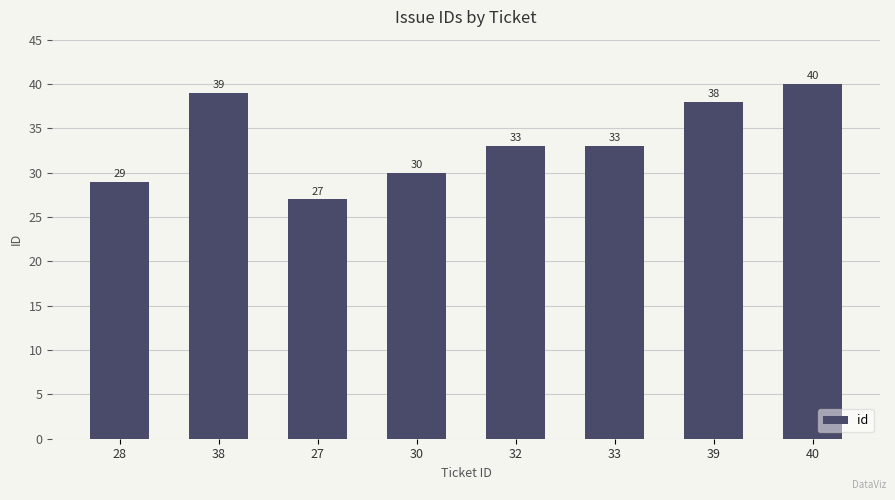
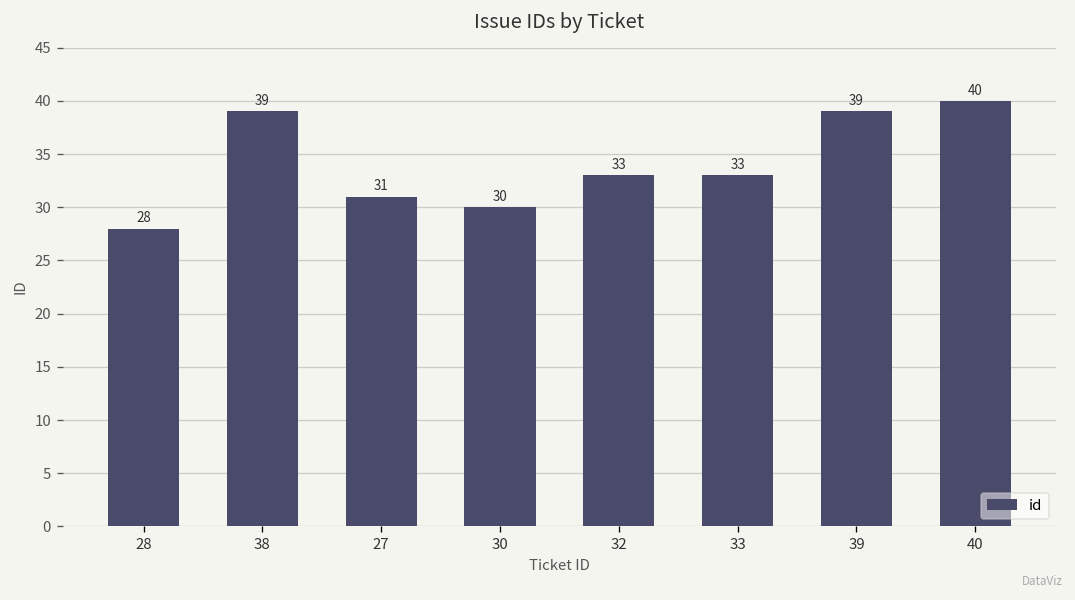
28: 29 -> 28
27: 27 -> 31
39: 38 -> 39
